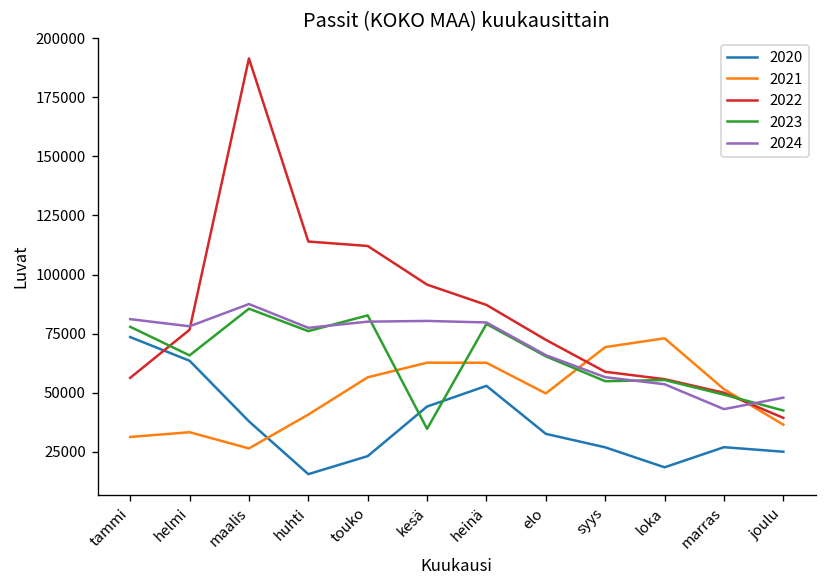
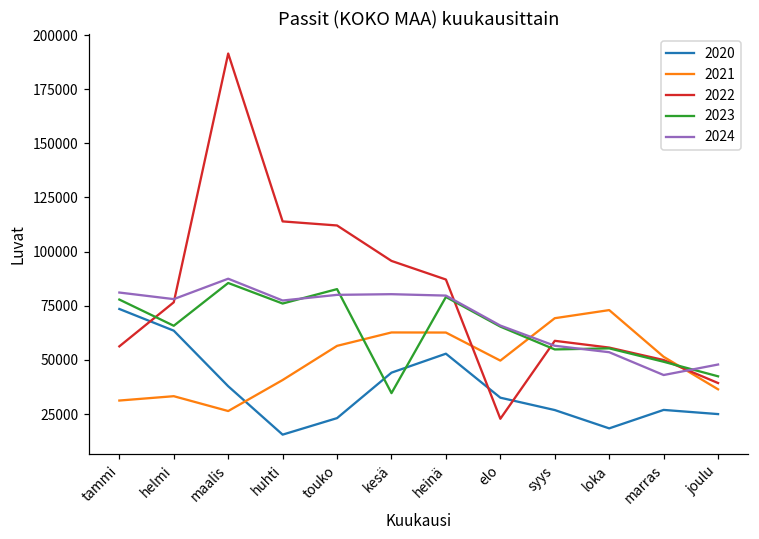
2022, elo: 72000 -> 23000
